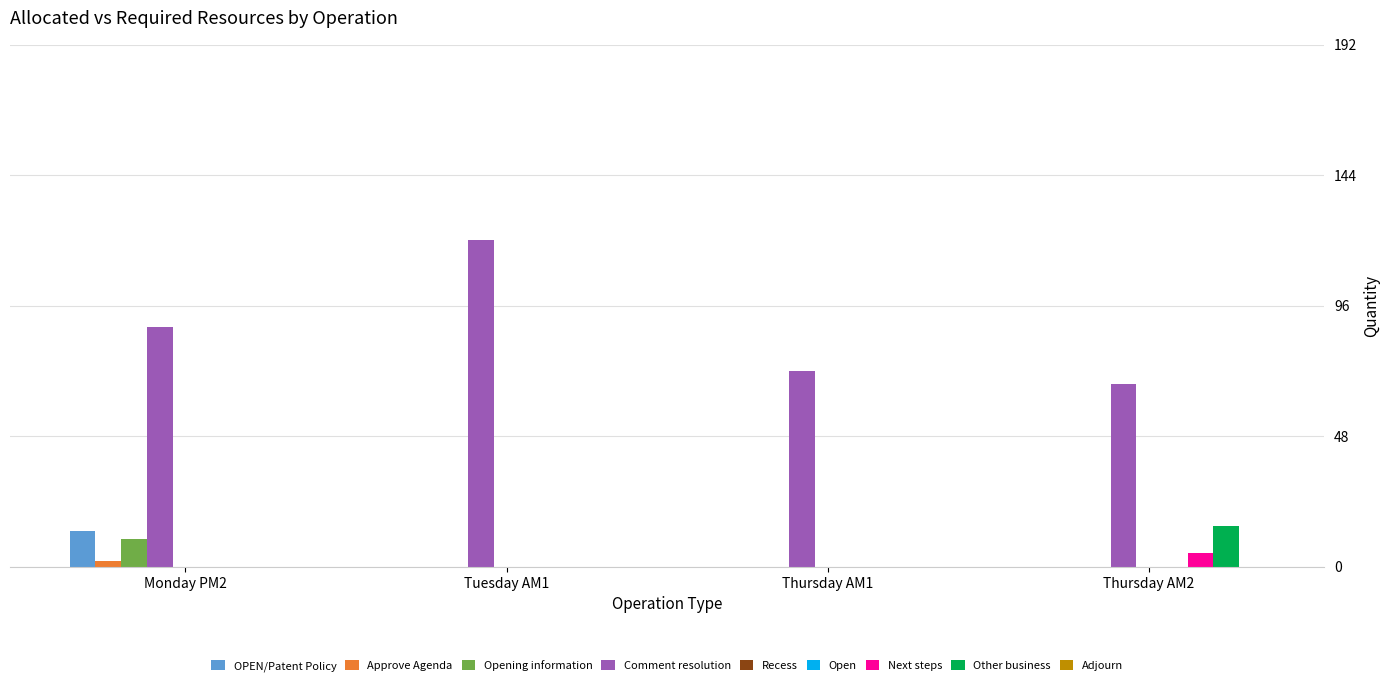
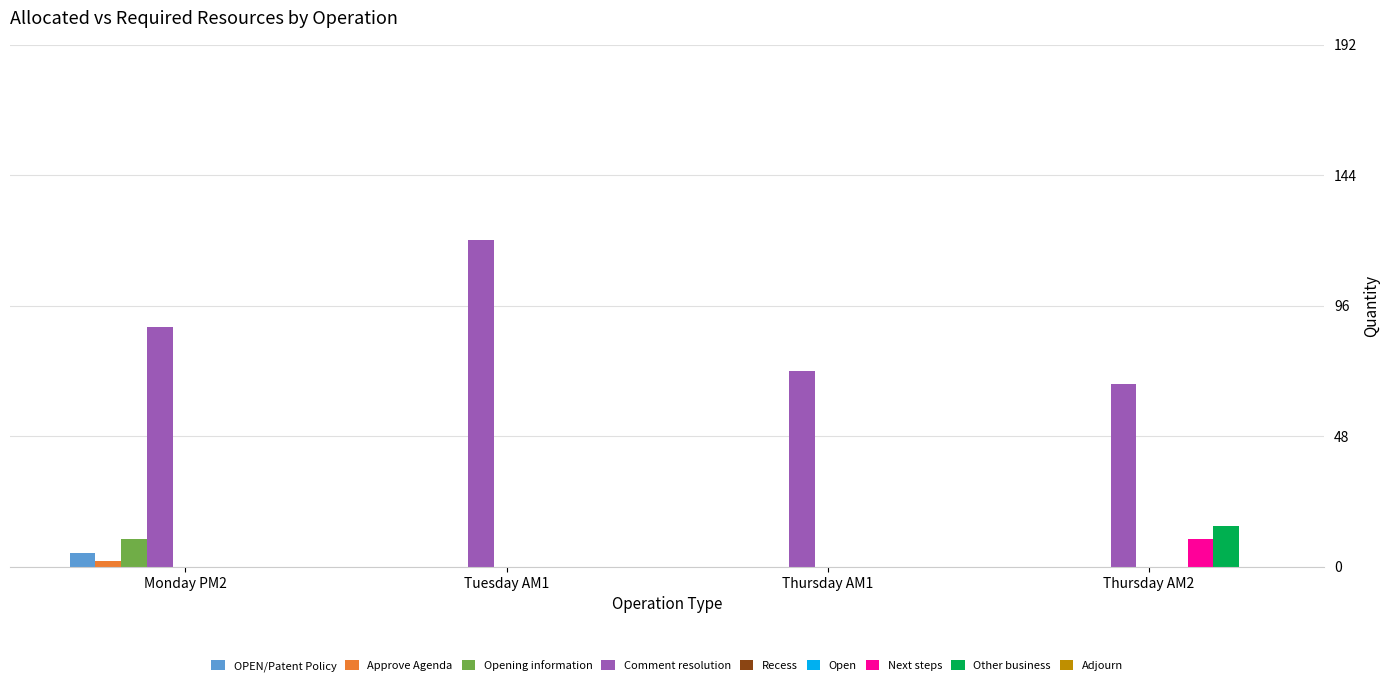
OPEN/Patent Policy, Monday PM2: 13 -> 5
Next steps, Thursday AM2: 5 -> 10
